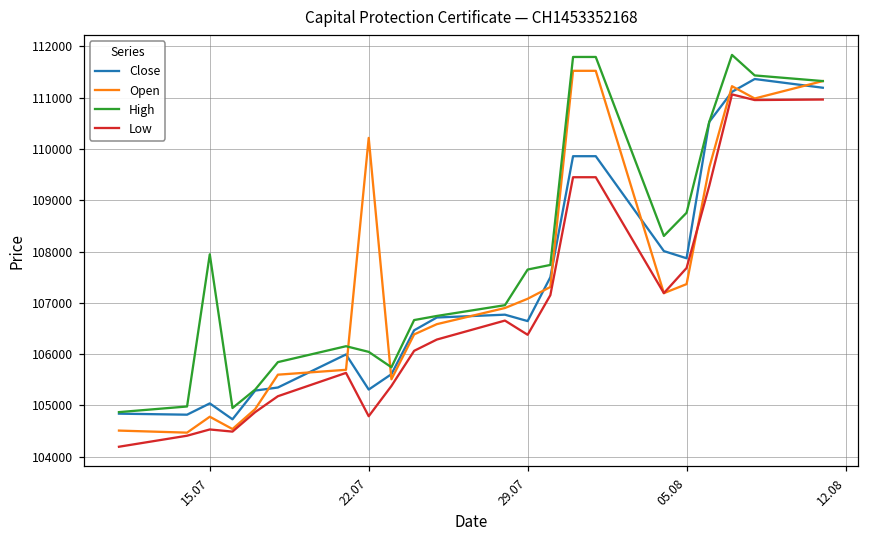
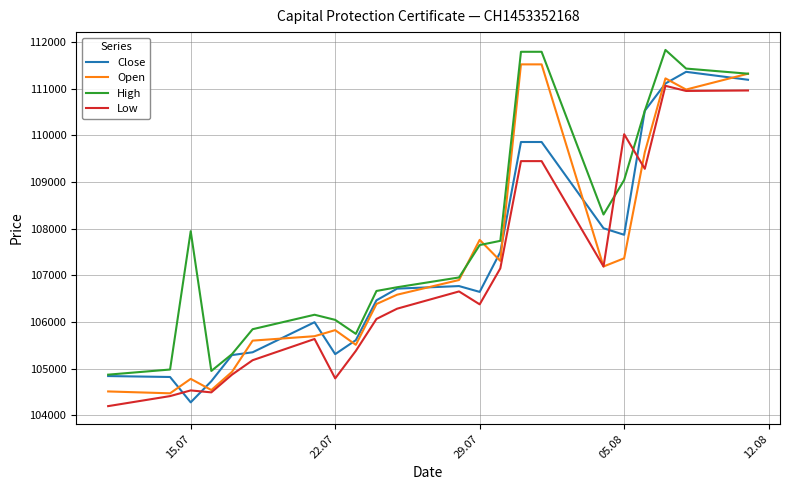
Close, 15.07: 105000 -> 104300
Open, 22.07: 110200 -> 105800
Open, 29.07: 107100 -> 107800
High, 05.08: 108800 -> 109000
Low, 05.08: 107700 -> 110000
